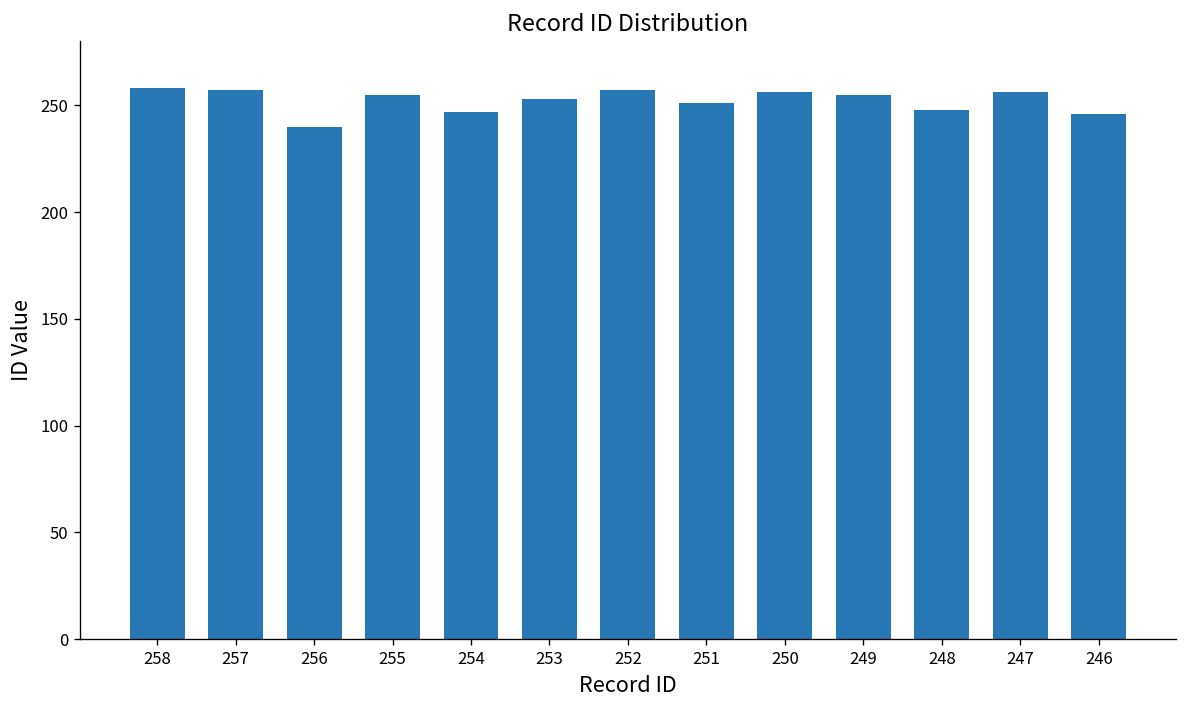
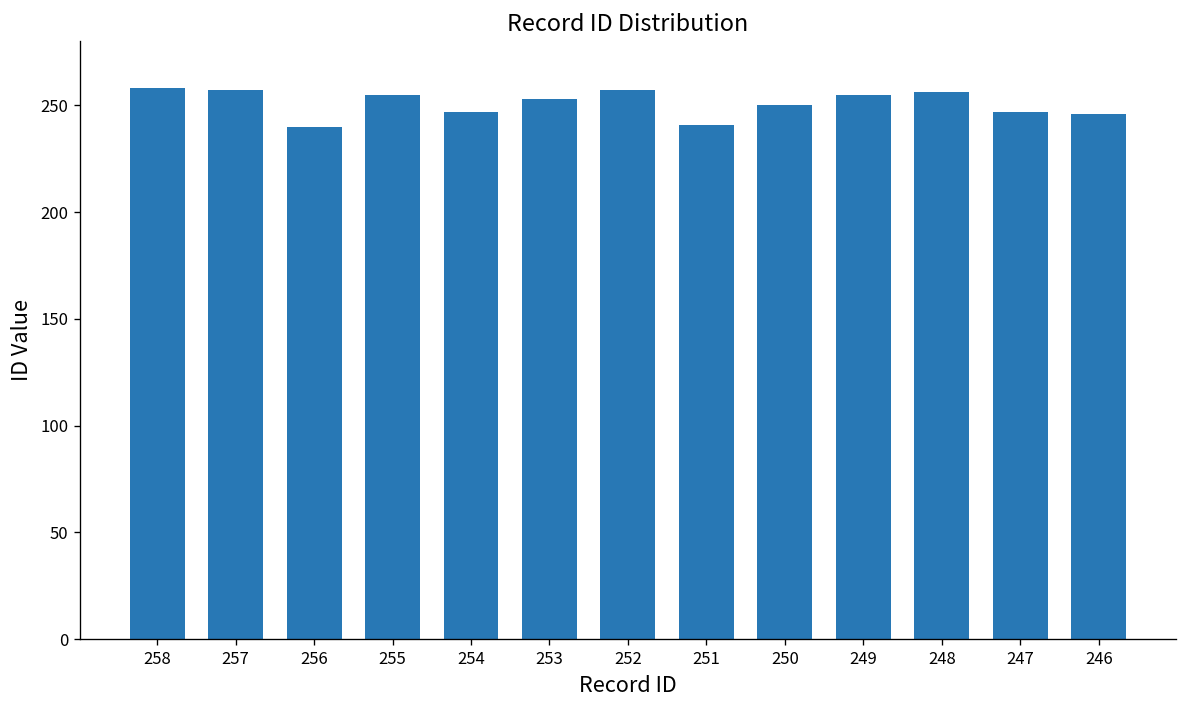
251: 251 -> 241
250: 256 -> 250
248: 248 -> 256
247: 256 -> 247
